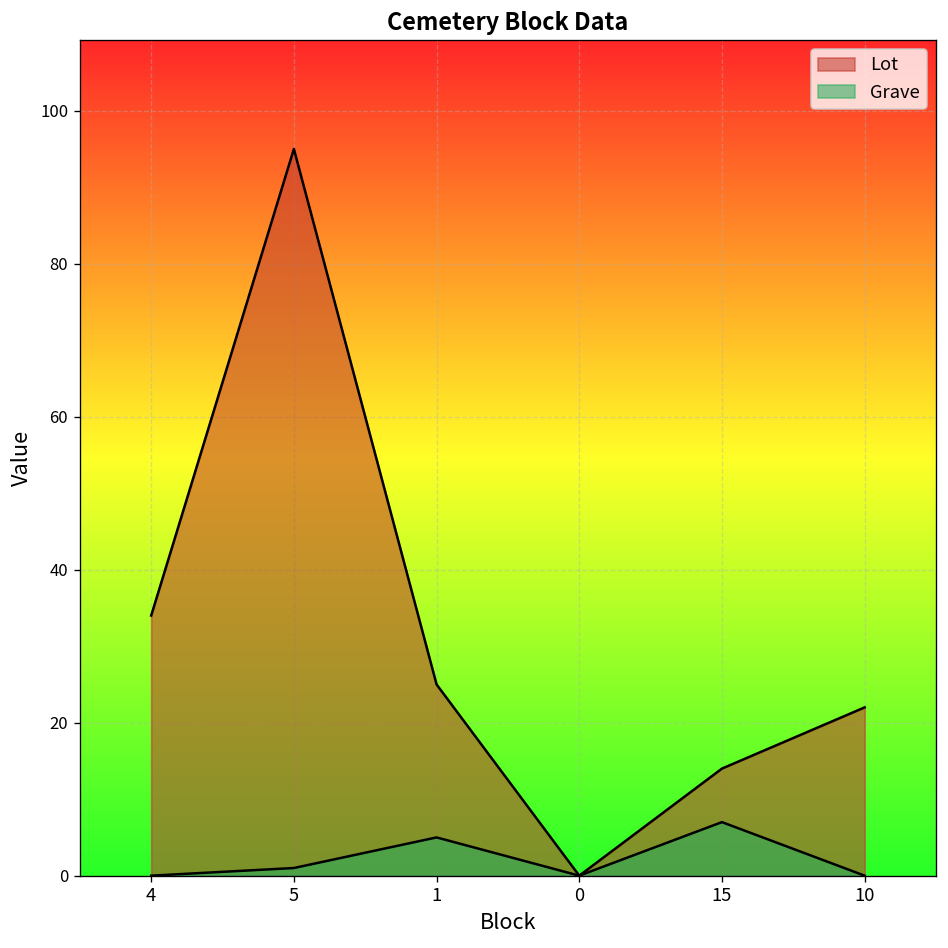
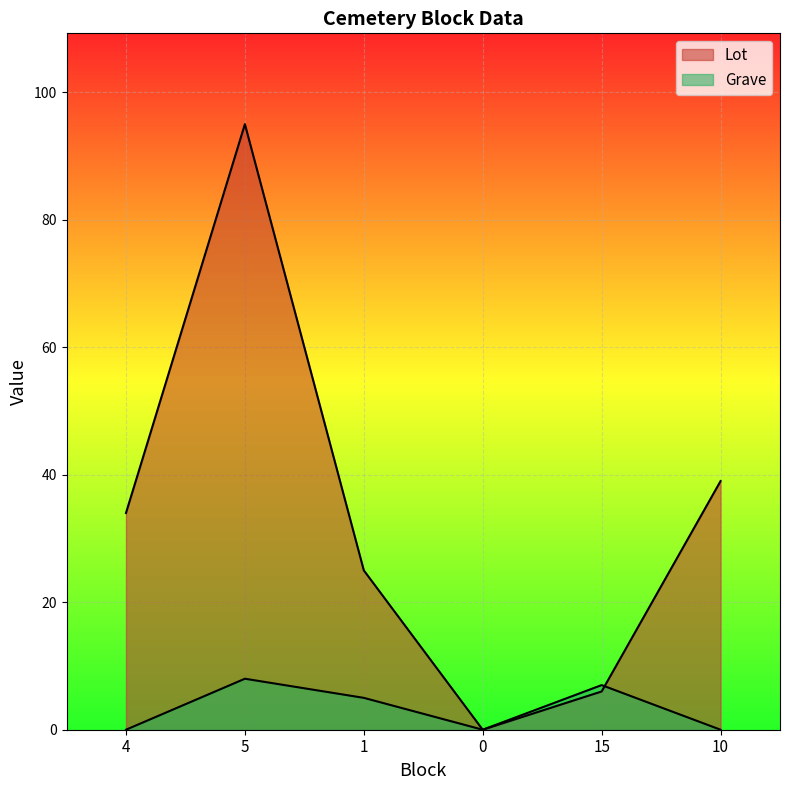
Grave, 5: 1 -> 8
Lot, 15: 14 -> 6
Lot, 10: 22 -> 39
